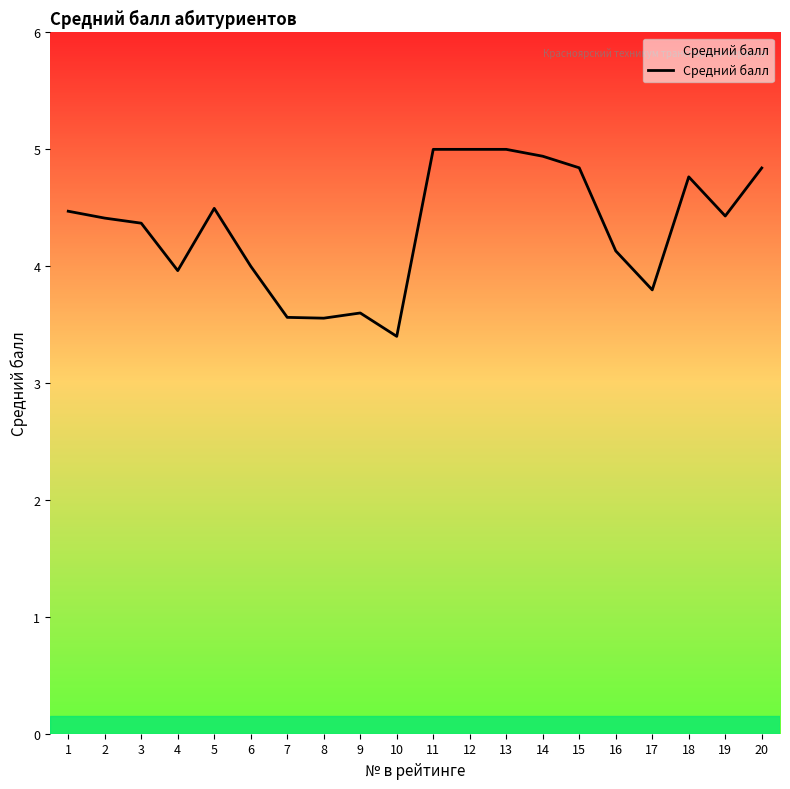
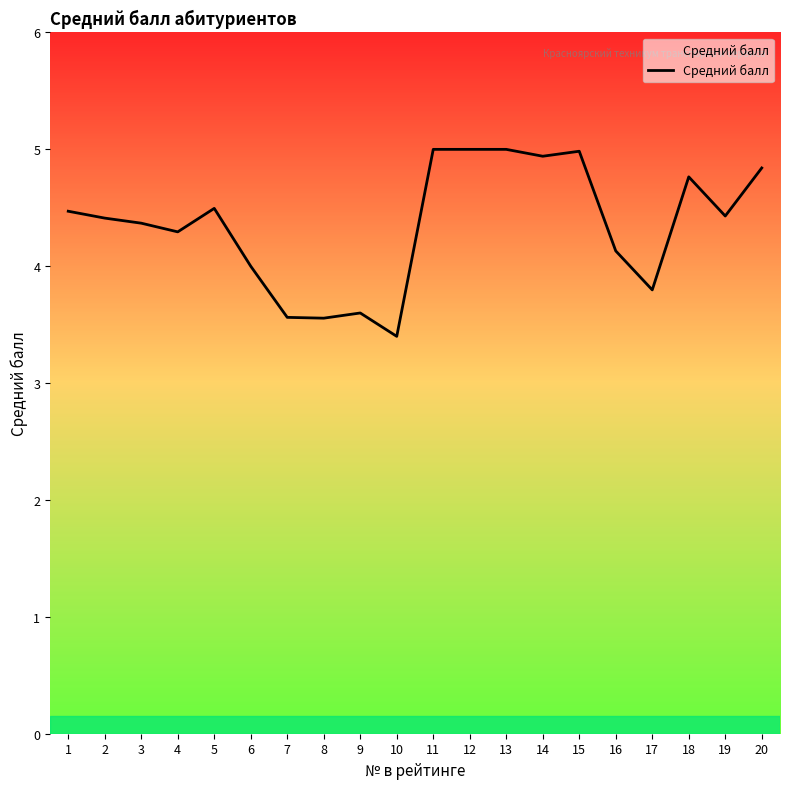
4: 3.96 -> 4.29
15: 4.84 -> 4.98
